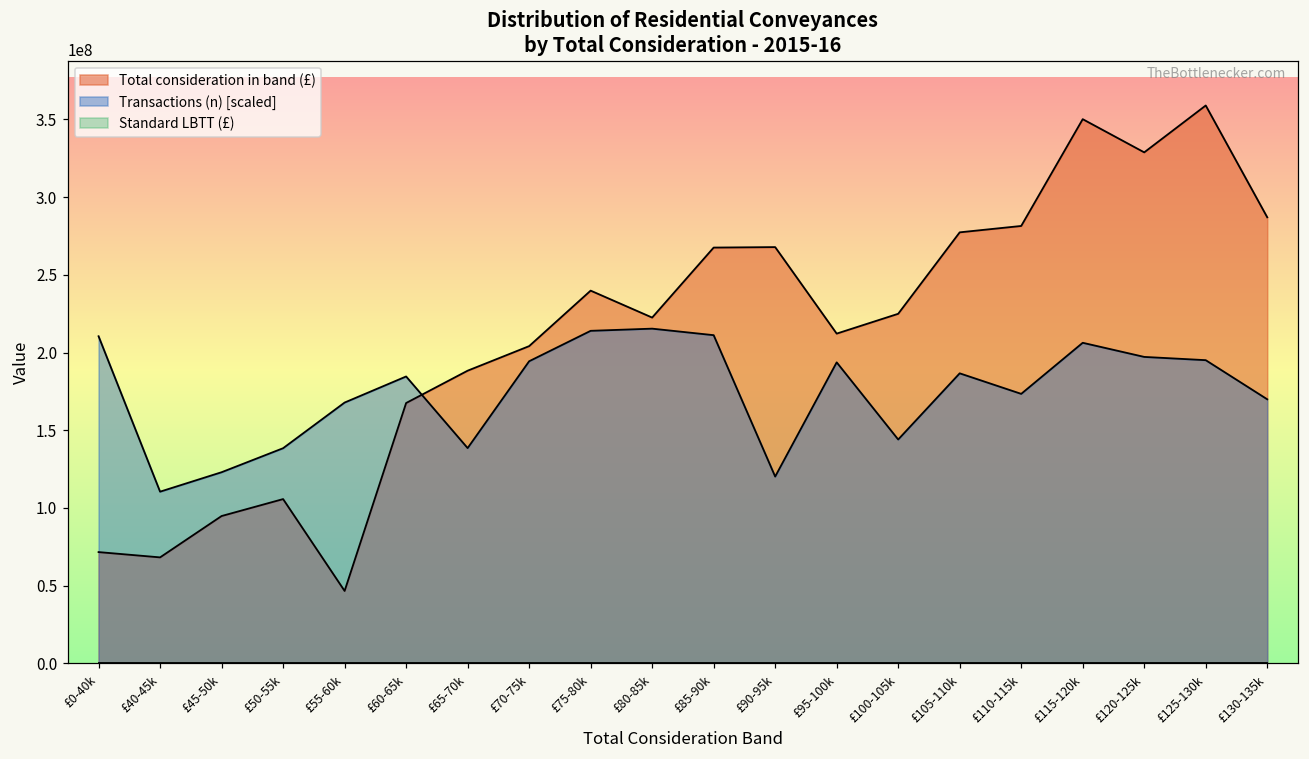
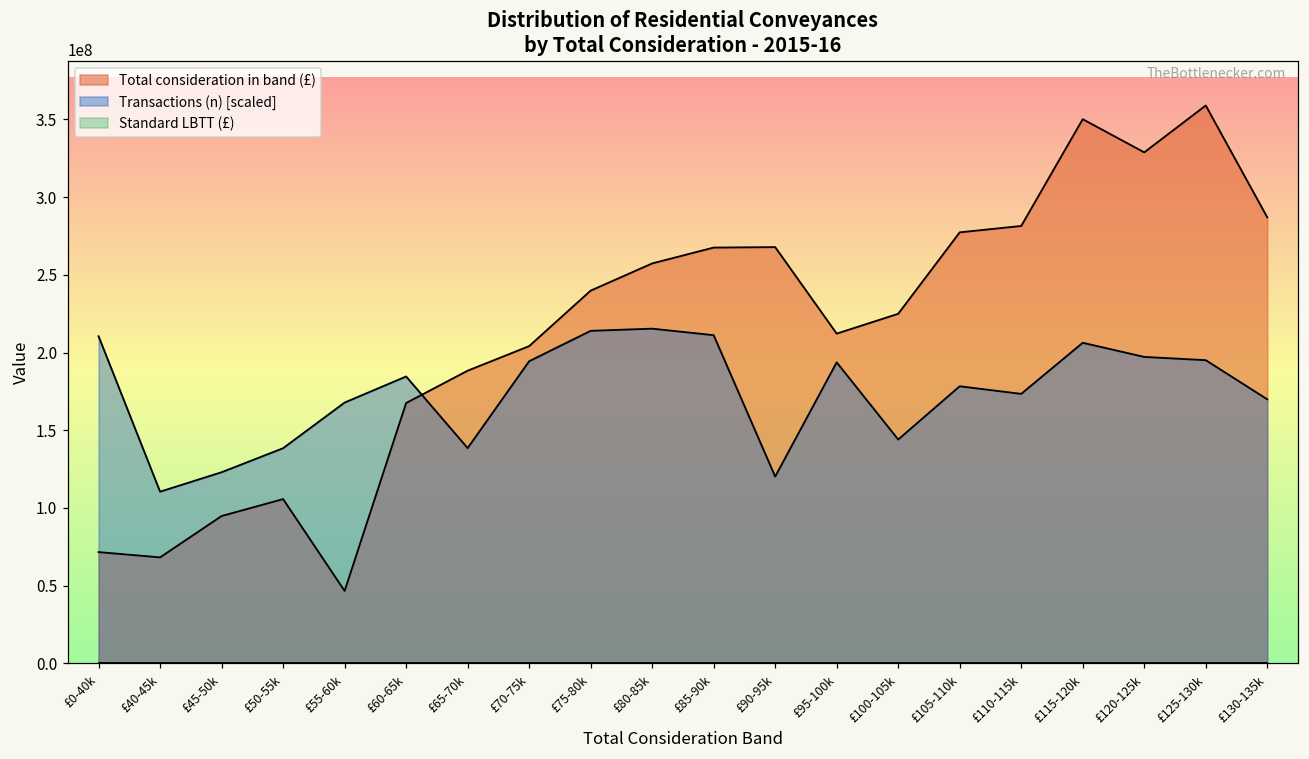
Total consideration in band (£), £80-85k: 222000000 -> 257000000
Transactions (n) [scaled], £105-110k: 187000000 -> 178000000
